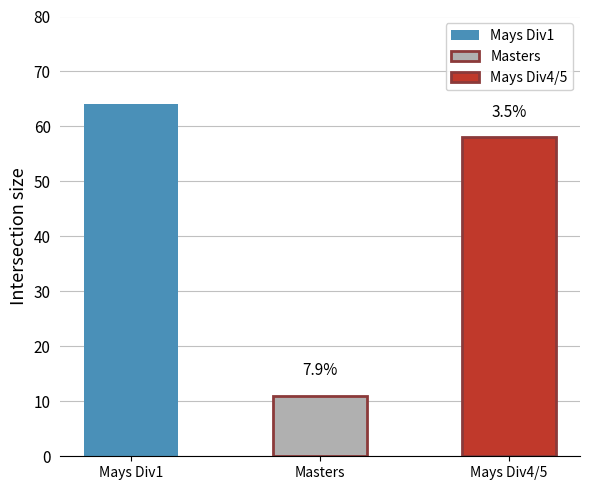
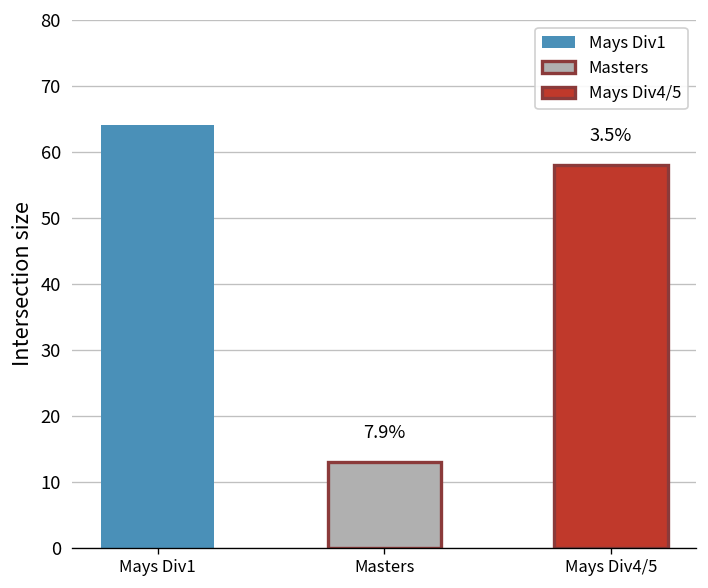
Masters: 11 -> 13
